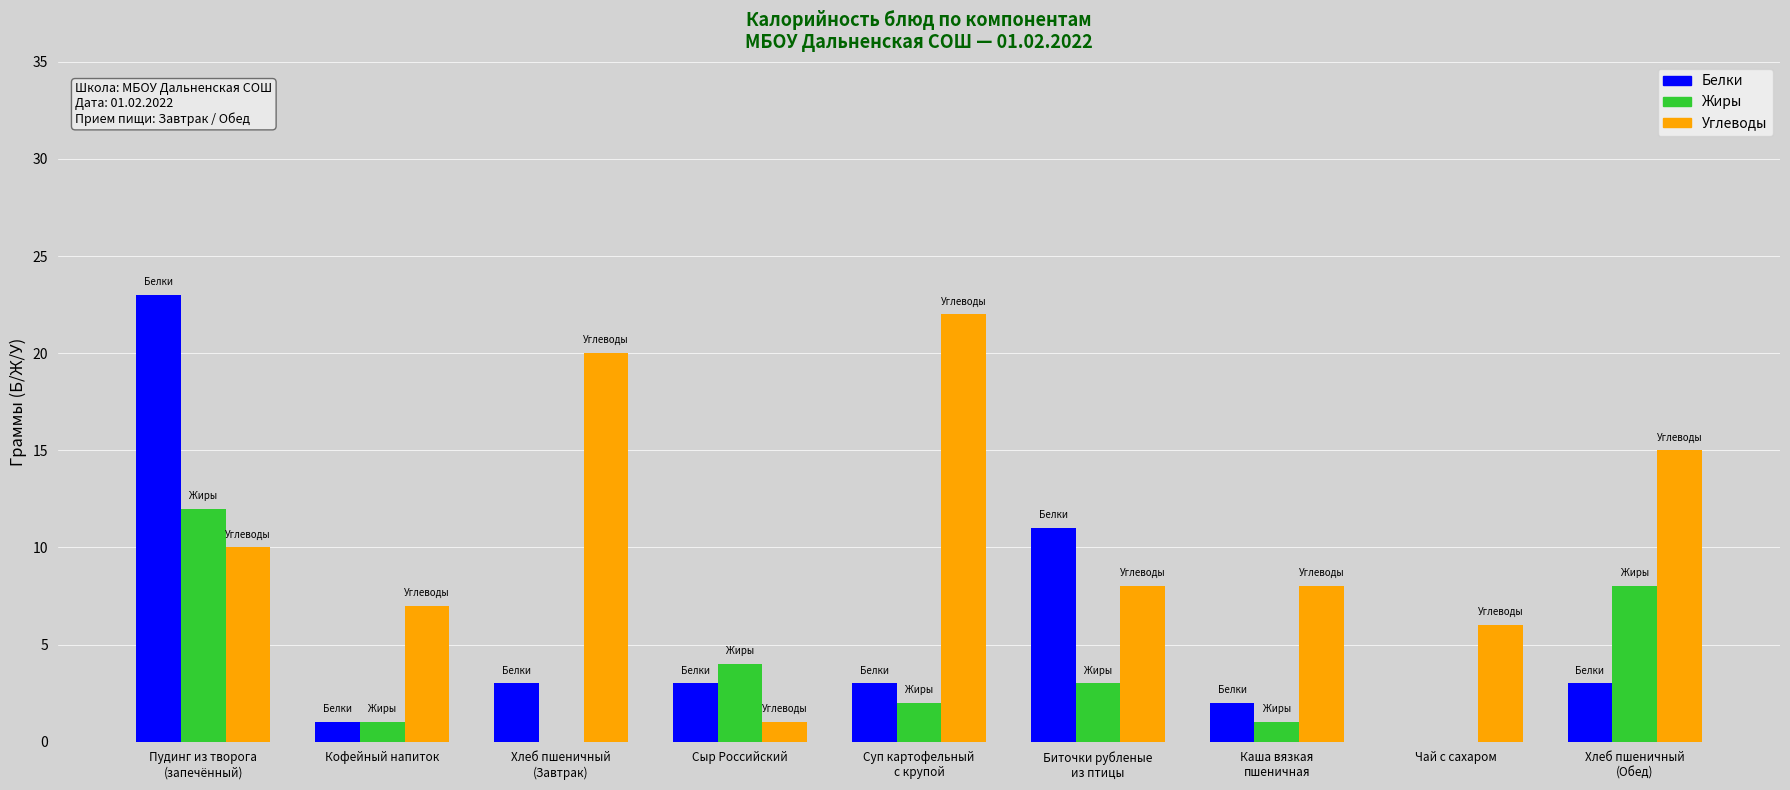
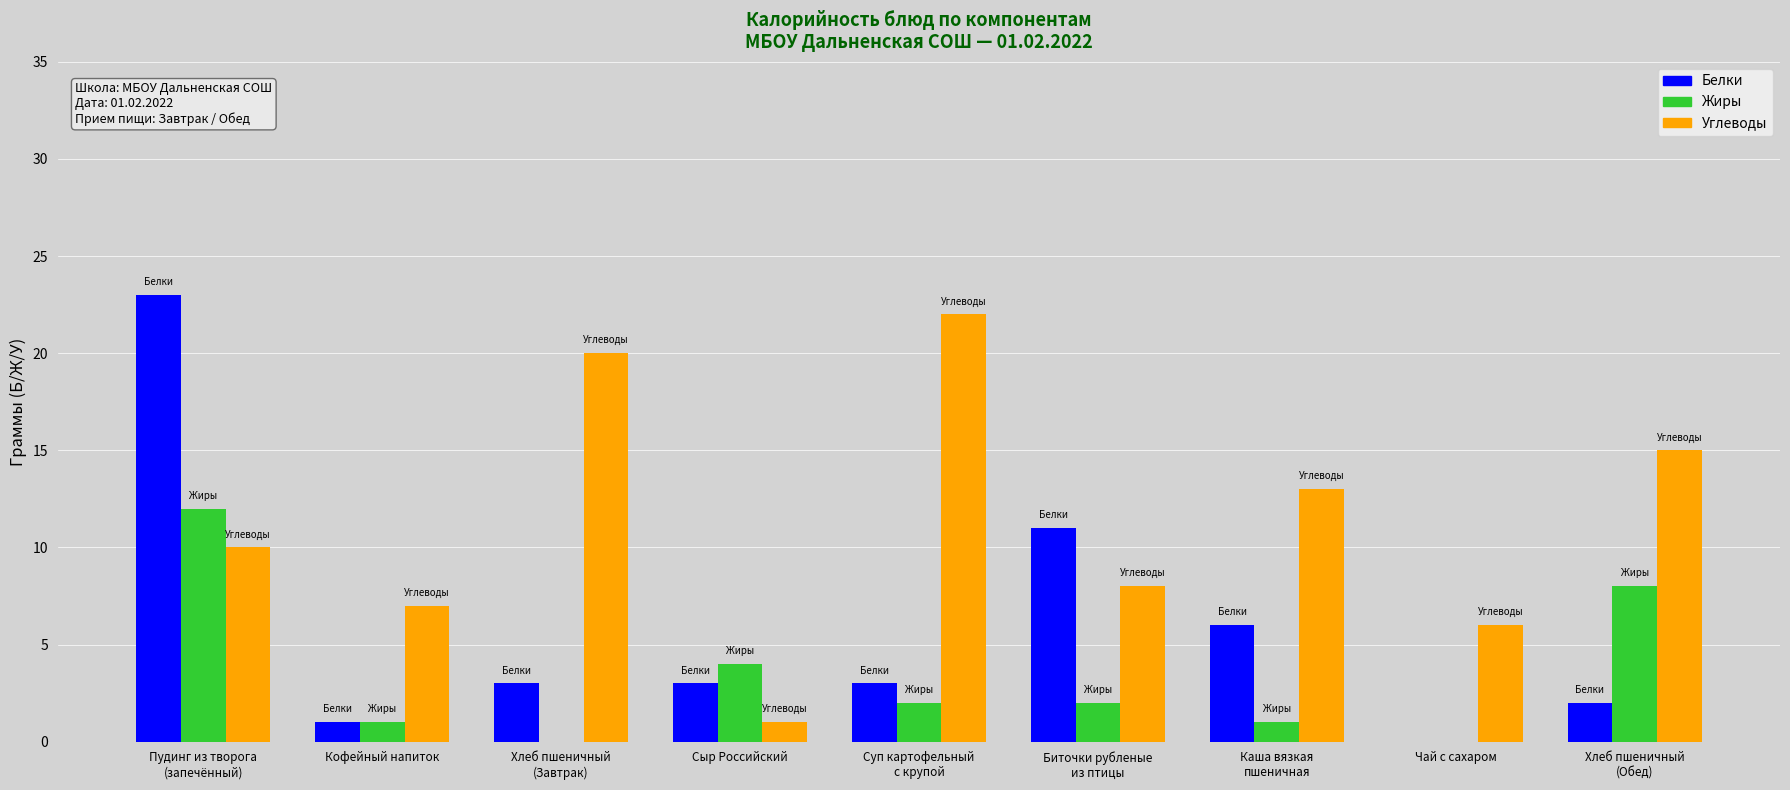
Жиры, Биточки рубленые из птицы: 3 -> 2
Белки, Каша вязкая пшеничная: 2 -> 6
Углеводы, Каша вязкая пшеничная: 8 -> 13
Белки, Хлеб пшеничный (Обед): 3 -> 2
